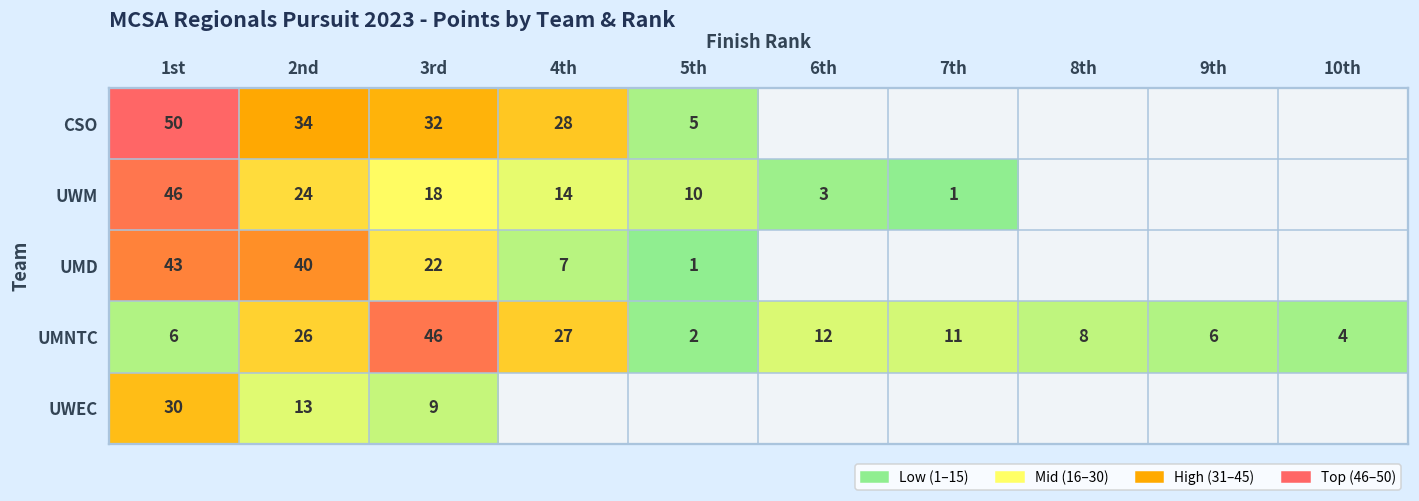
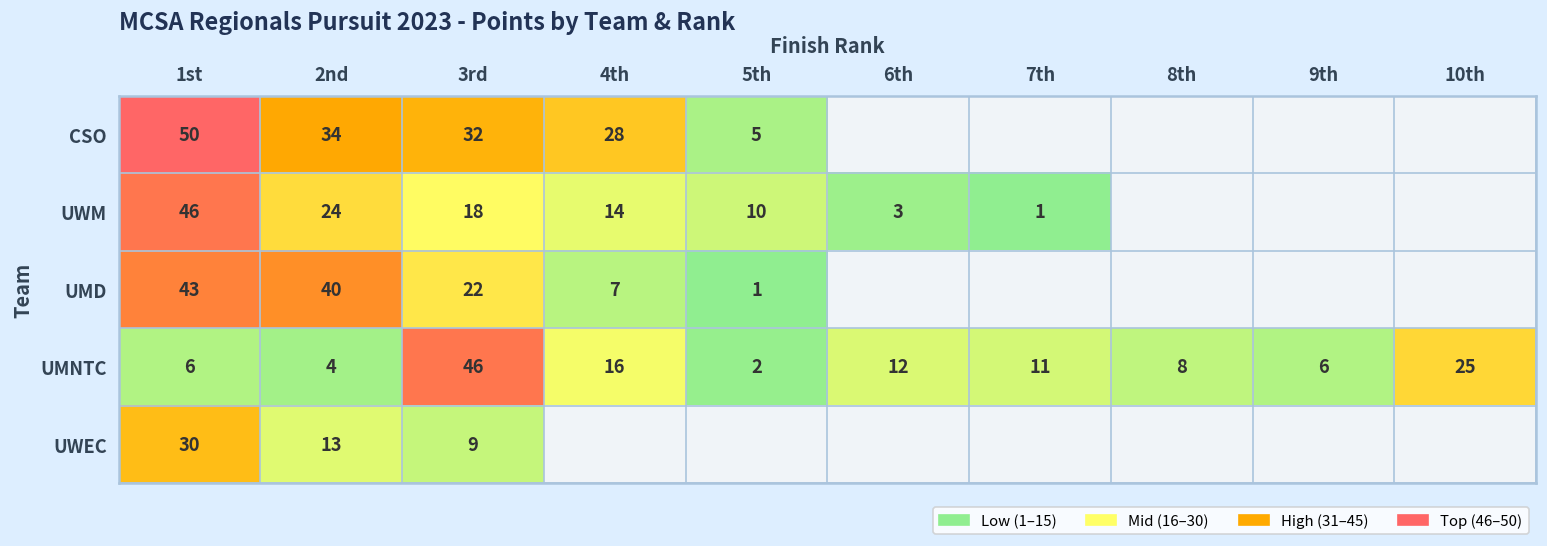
UMNTC, 2nd: 26 -> 4
UMNTC, 4th: 27 -> 16
UMNTC, 10th: 4 -> 25
